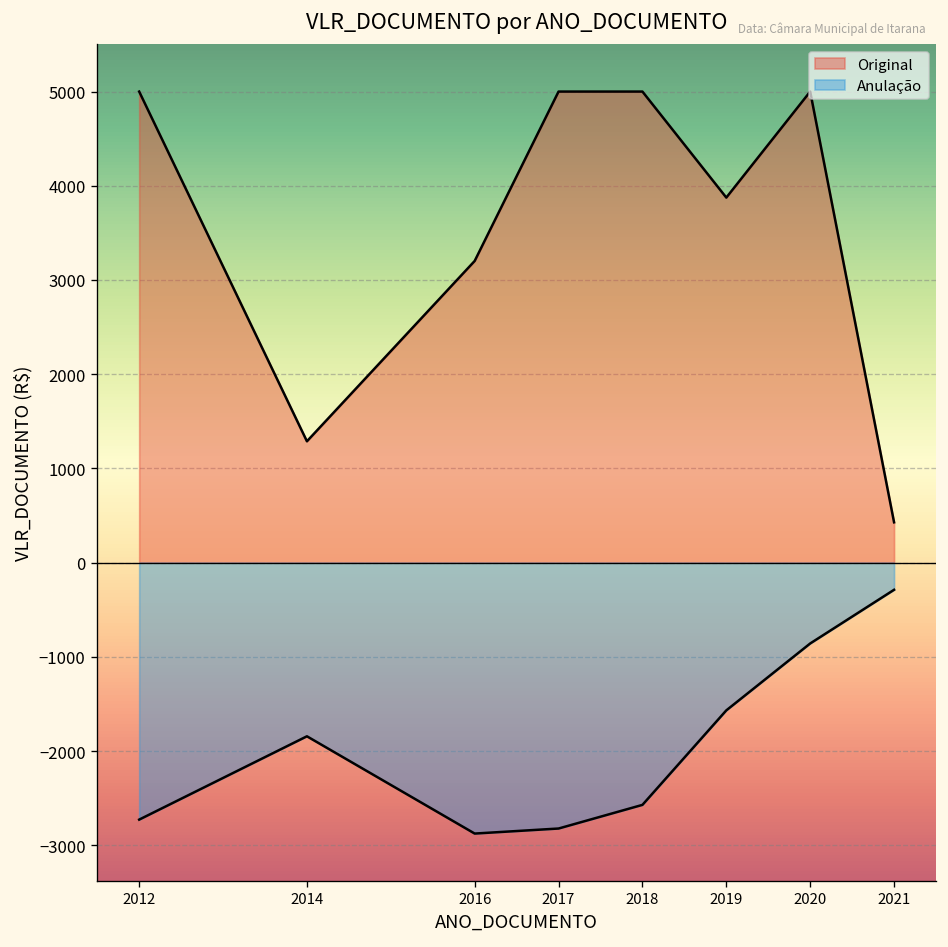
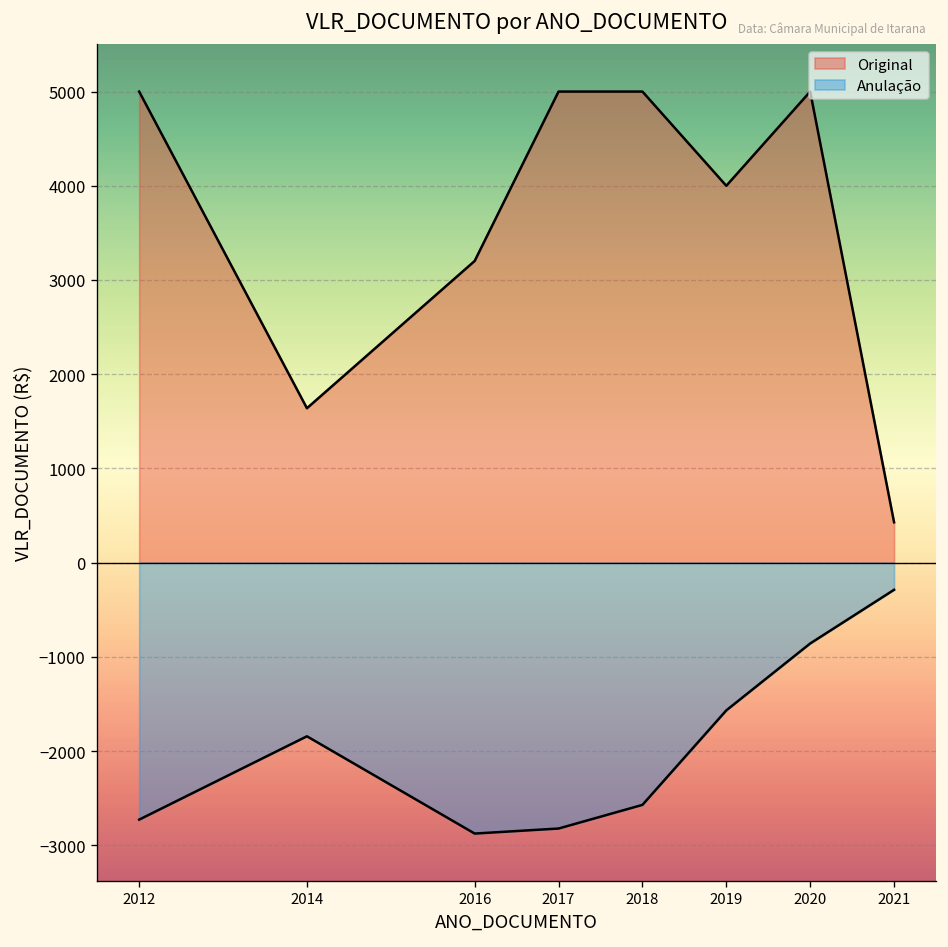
Original, 2014: 1300 -> 1600
Original, 2019: 3900 -> 4000
